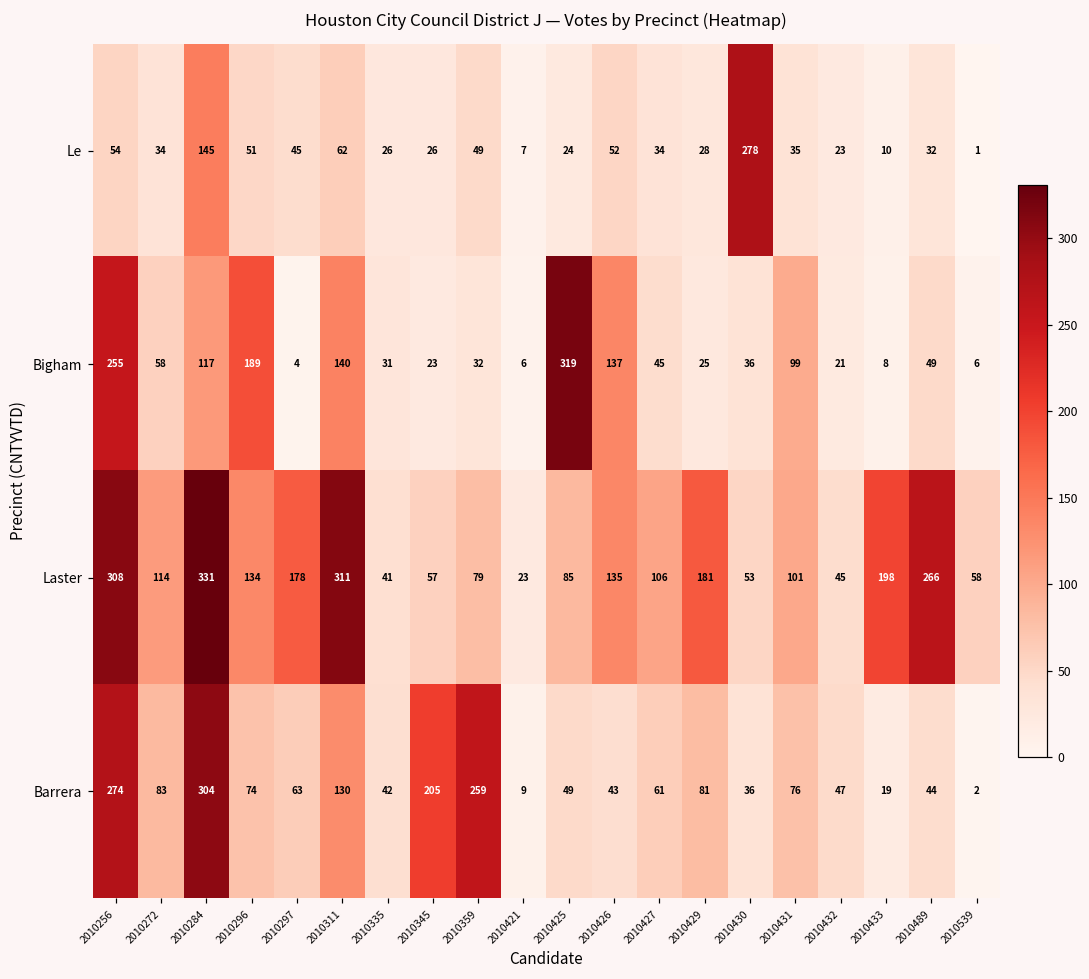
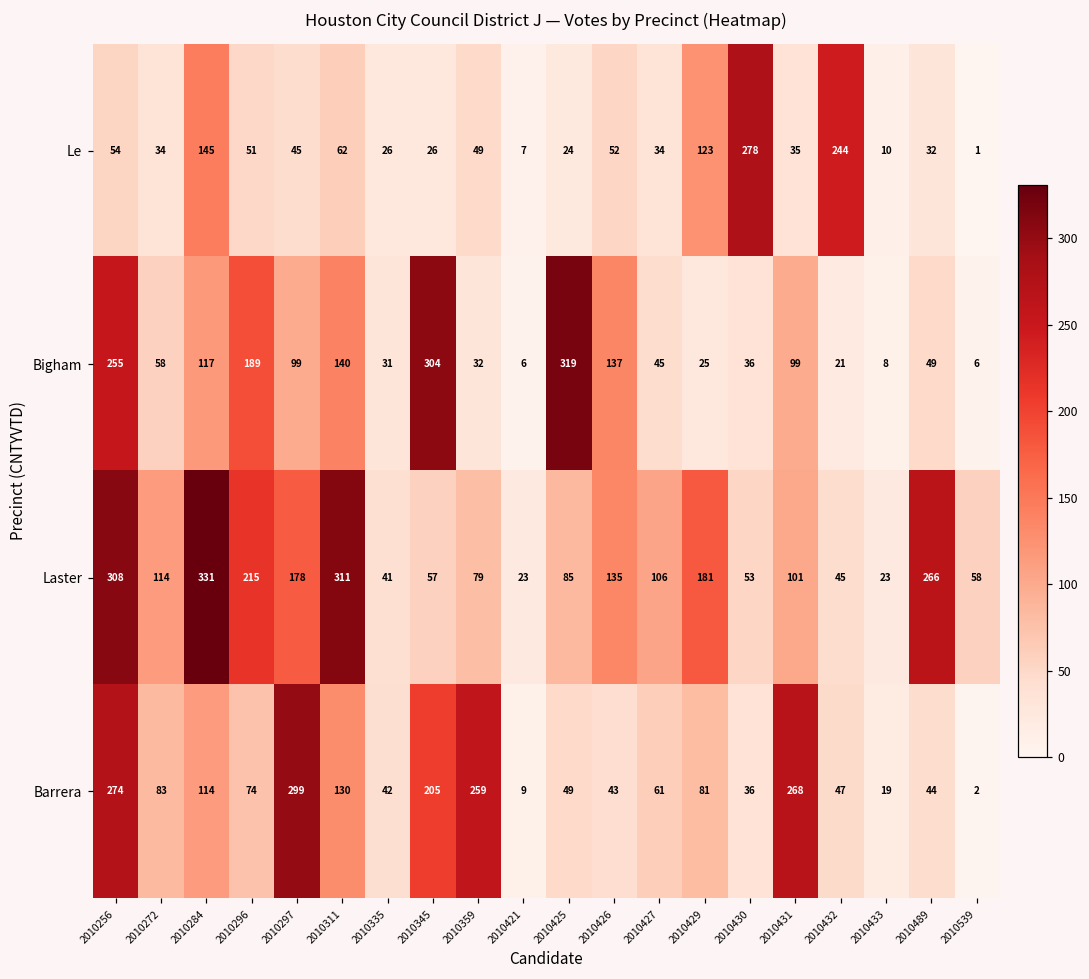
Le, 2010429: 28 -> 123
Le, 2010432: 23 -> 244
Bigham, 2010297: 4 -> 99
Bigham, 2010345: 23 -> 304
Laster, 2010296: 134 -> 215
Laster, 2010433: 198 -> 23
Barrera, 2010284: 304 -> 114
Barrera, 2010297: 63 -> 299
Barrera, 2010431: 76 -> 268
